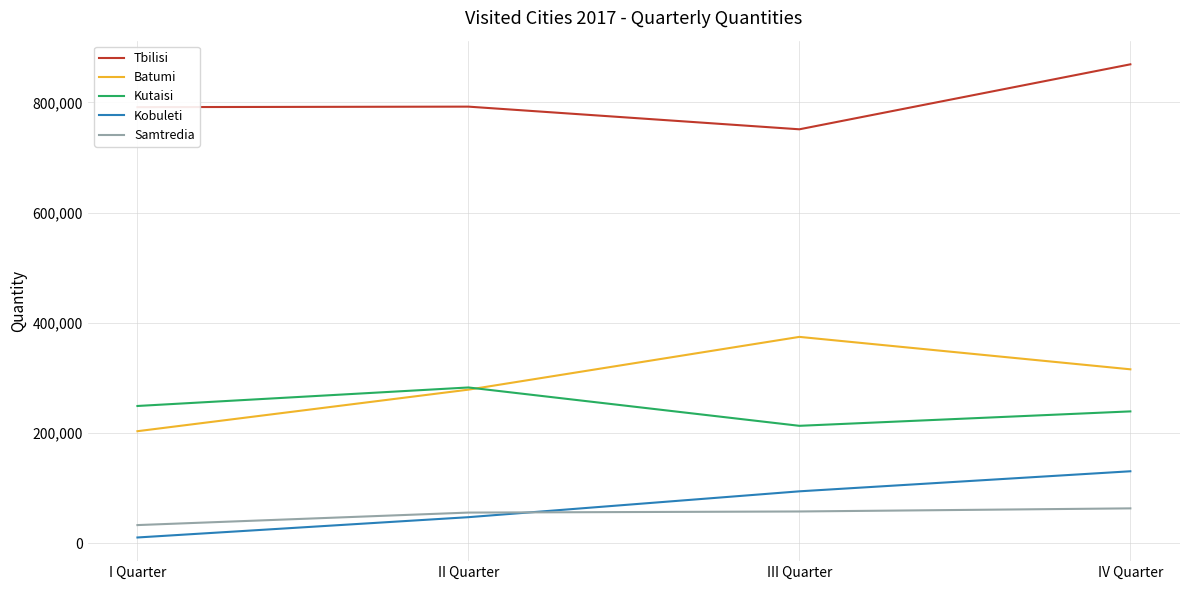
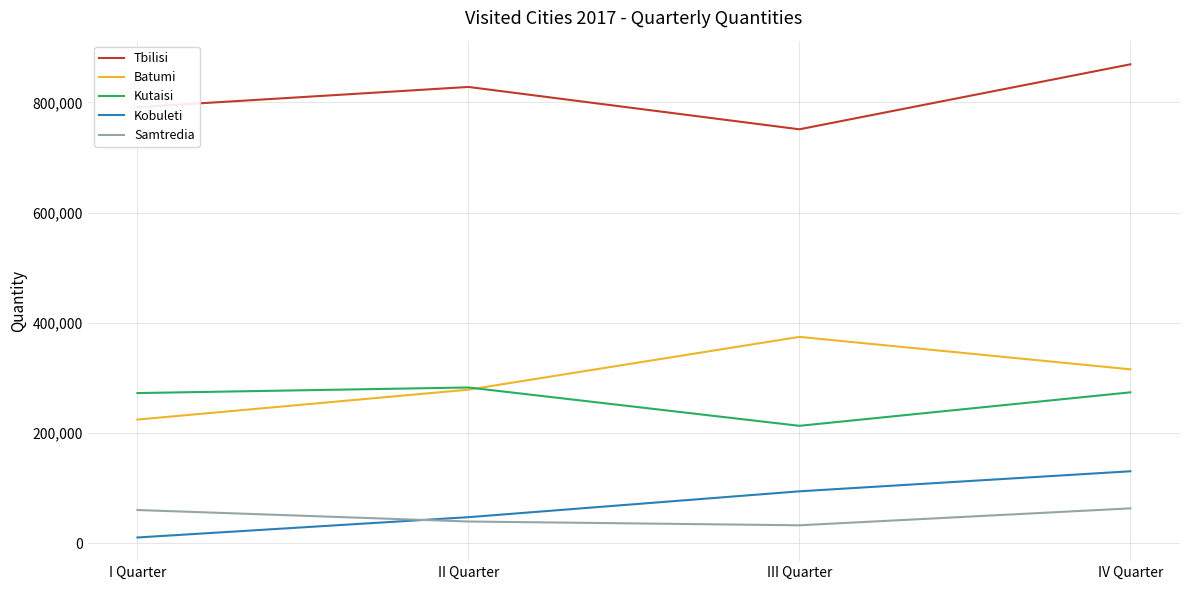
Batumi, I Quarter: 200,000 -> 220,000
Kutaisi, I Quarter: 250,000 -> 270,000
Samtredia, I Quarter: 30,000 -> 60,000
Tbilisi, II Quarter: 790,000 -> 830,000
Samtredia, II Quarter: 60,000 -> 40,000
Samtredia, III Quarter: 60,000 -> 30,000
Kutaisi, IV Quarter: 240,000 -> 270,000
